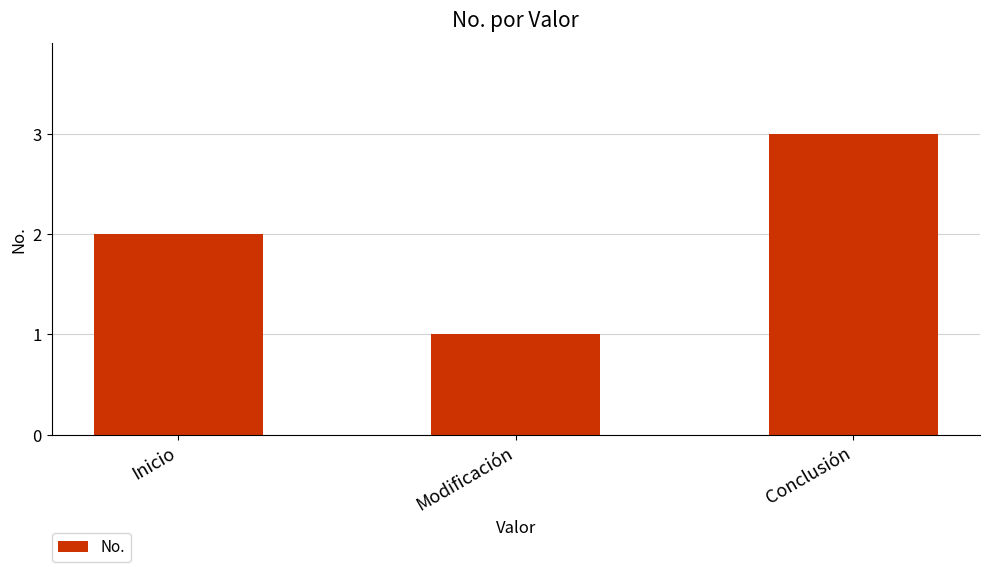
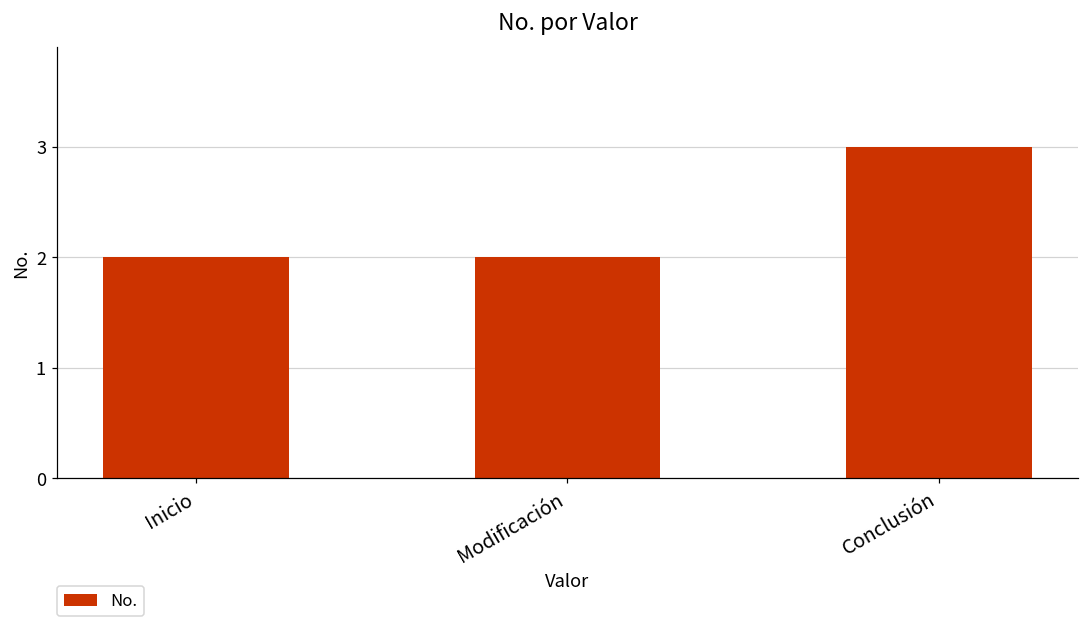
Modificación: 1 -> 2
